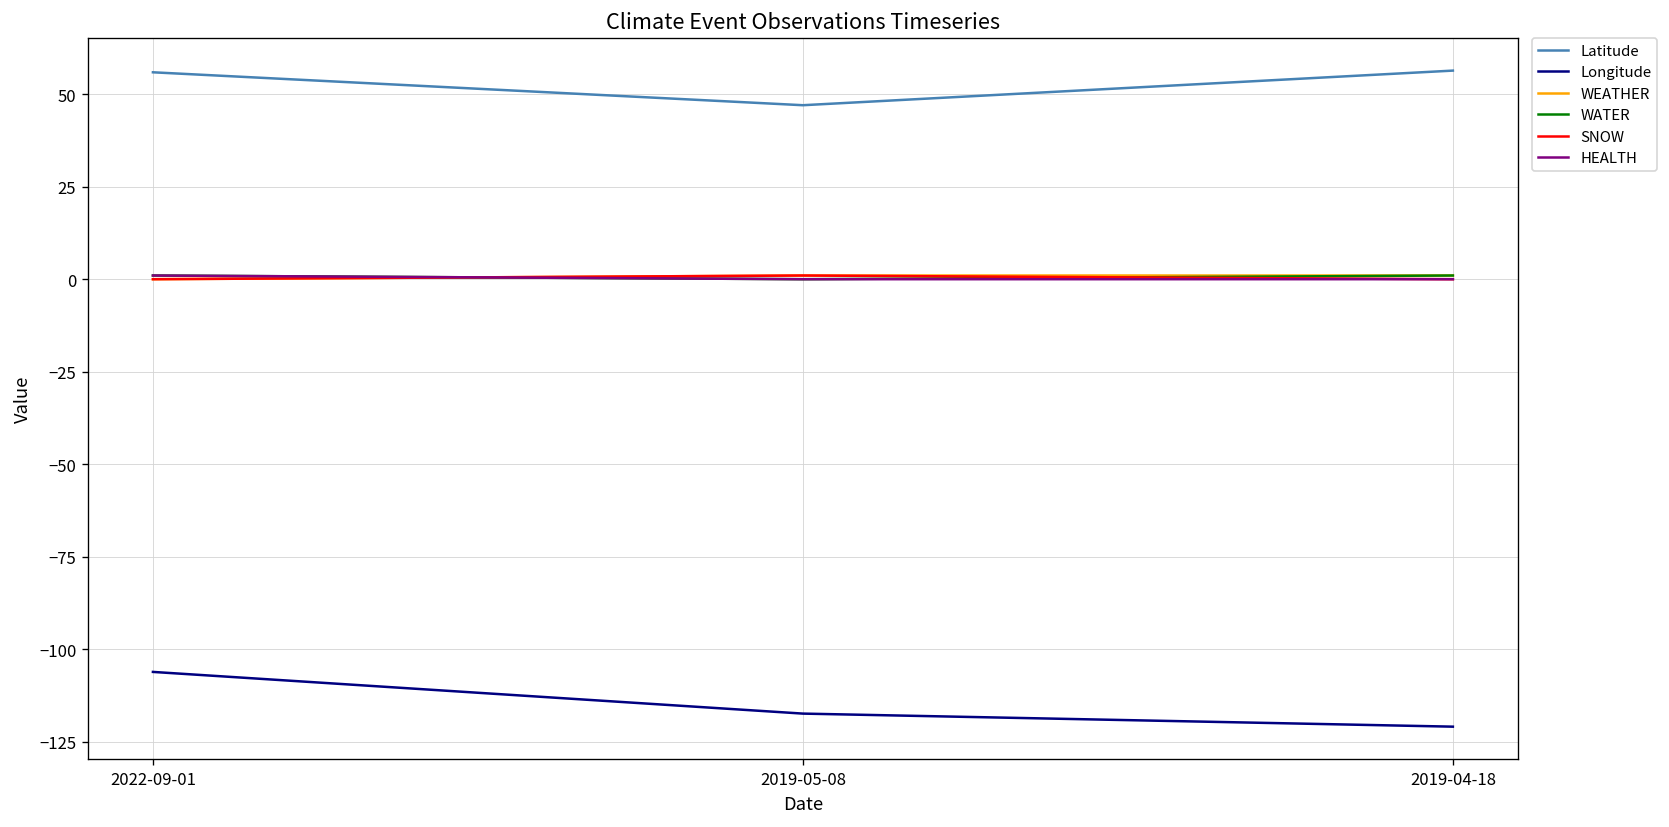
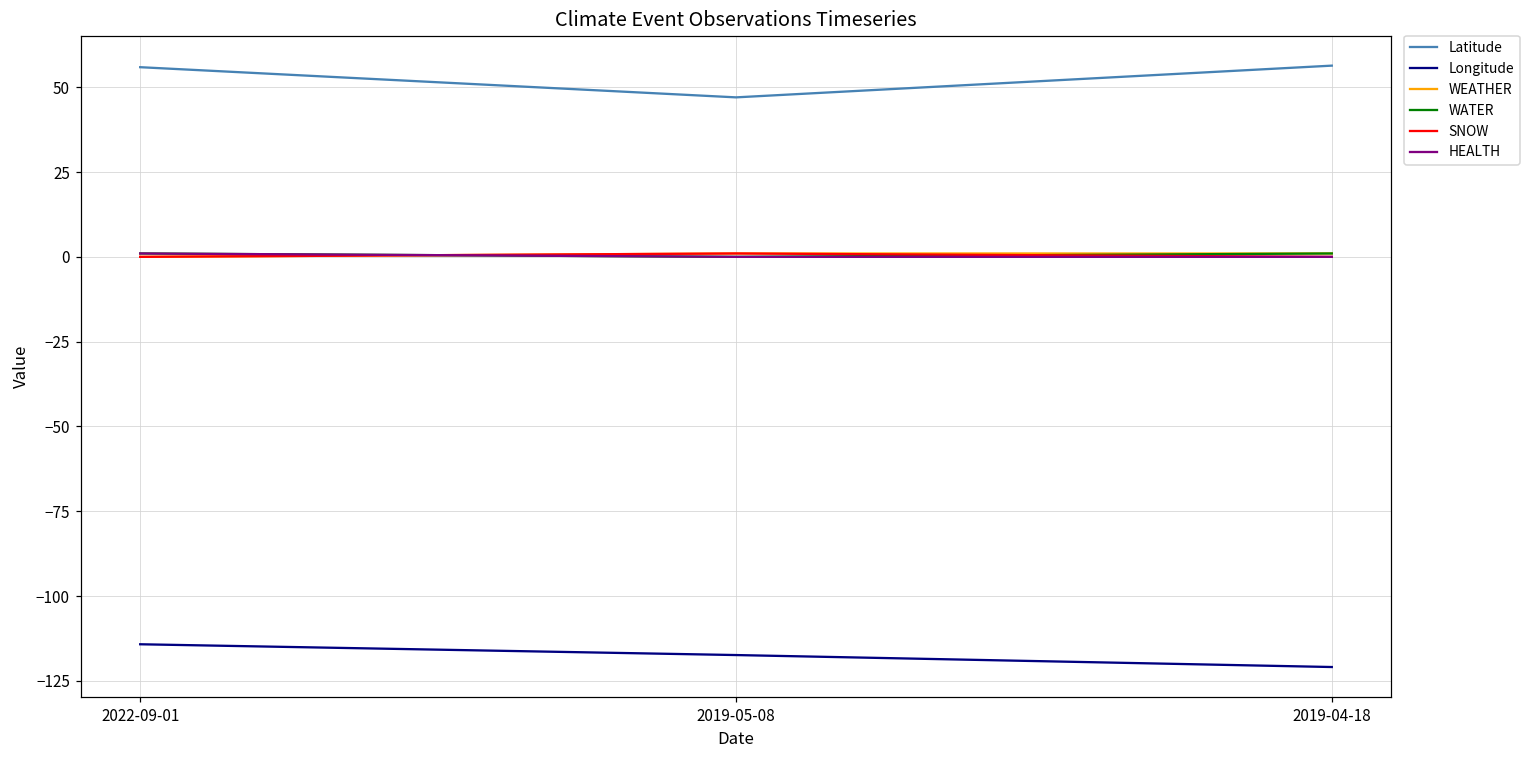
Longitude, 2022-09-01: -106 -> -114
